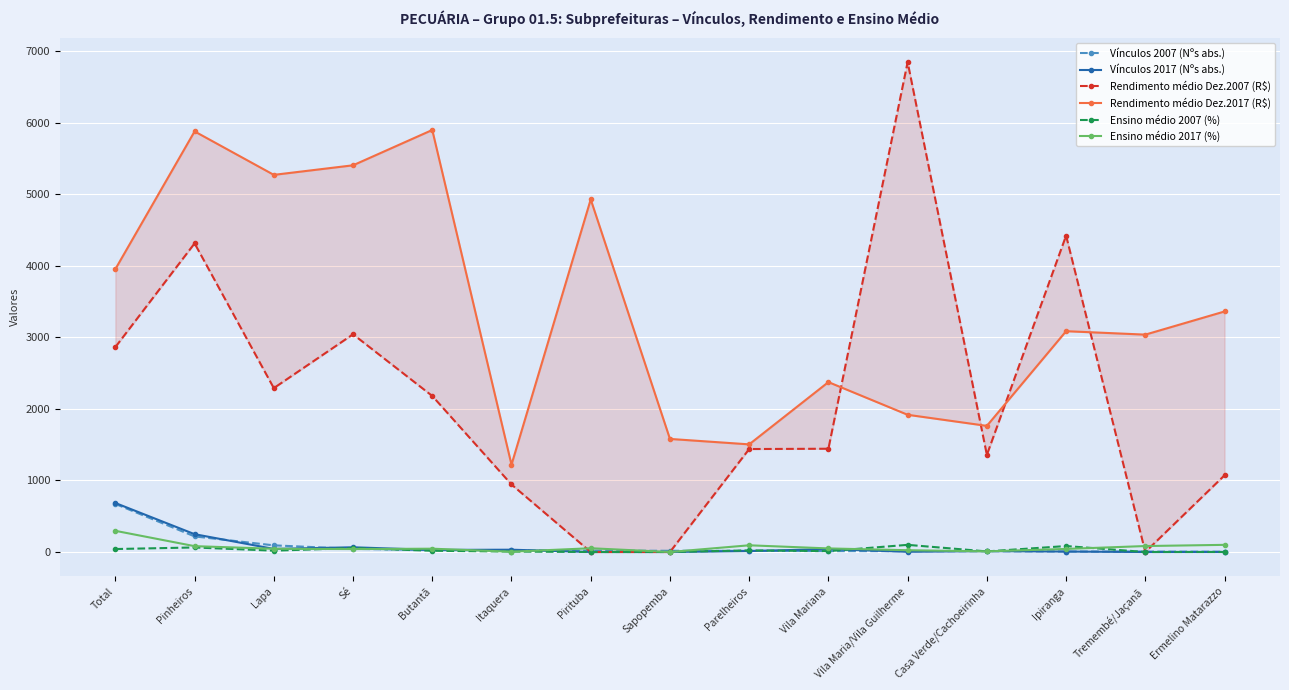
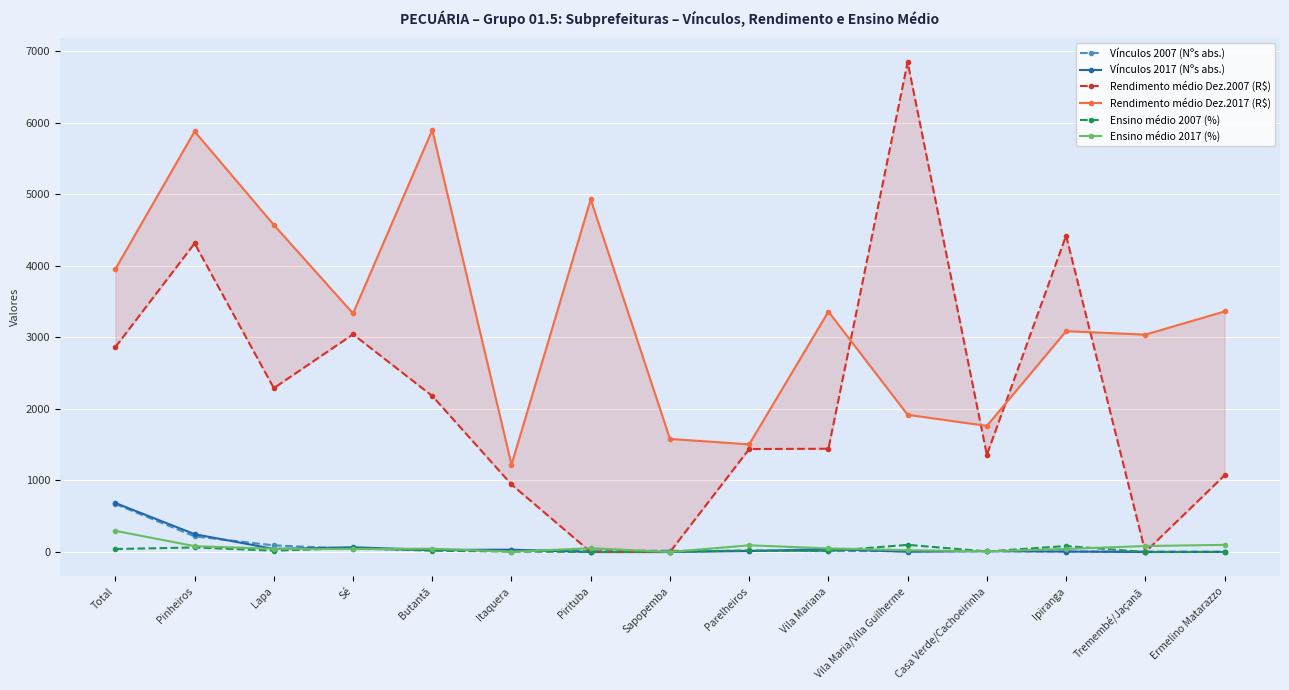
Rendimento médio Dez.2017 (R$), Lapa: 5300 -> 4600
Rendimento médio Dez.2017 (R$), Sé: 5400 -> 3300
Rendimento médio Dez.2017 (R$), Vila Mariana: 2400 -> 3400
